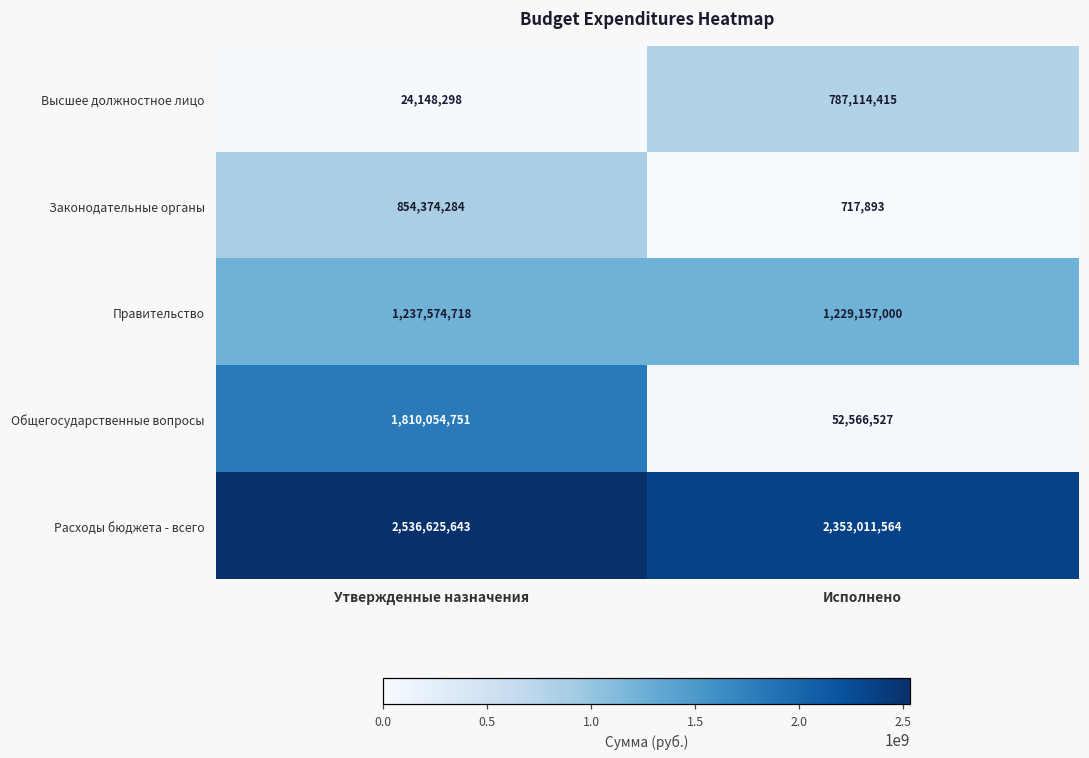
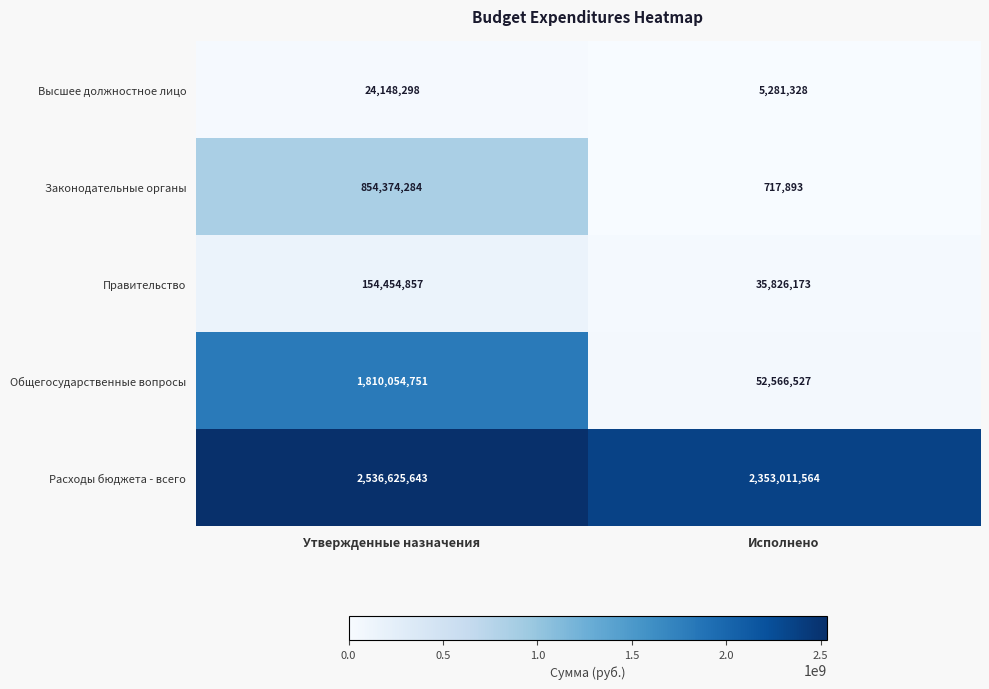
Высшее должностное лицо, Исполнено: 787,114,415 -> 5,281,328
Правительство, Утвержденные назначения: 1,237,574,718 -> 154,454,857
Правительство, Исполнено: 1,229,157,000 -> 35,826,173
